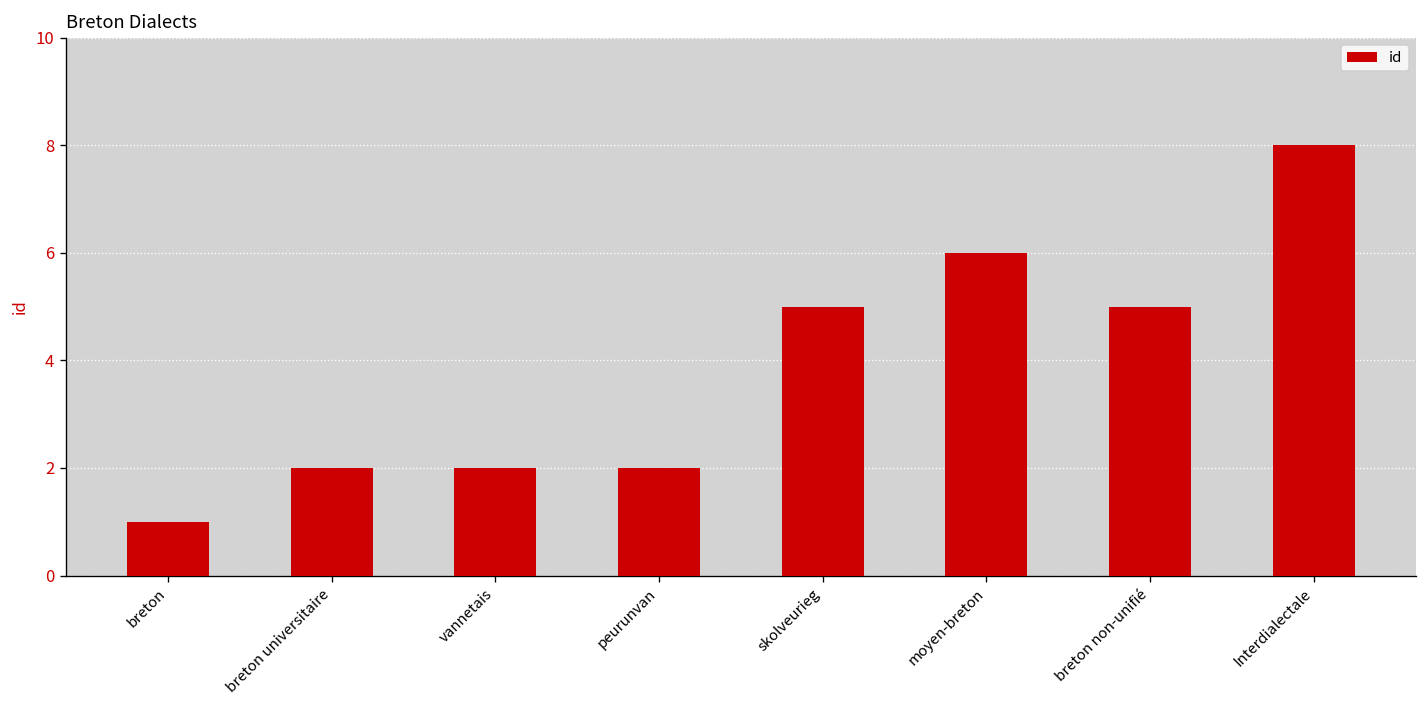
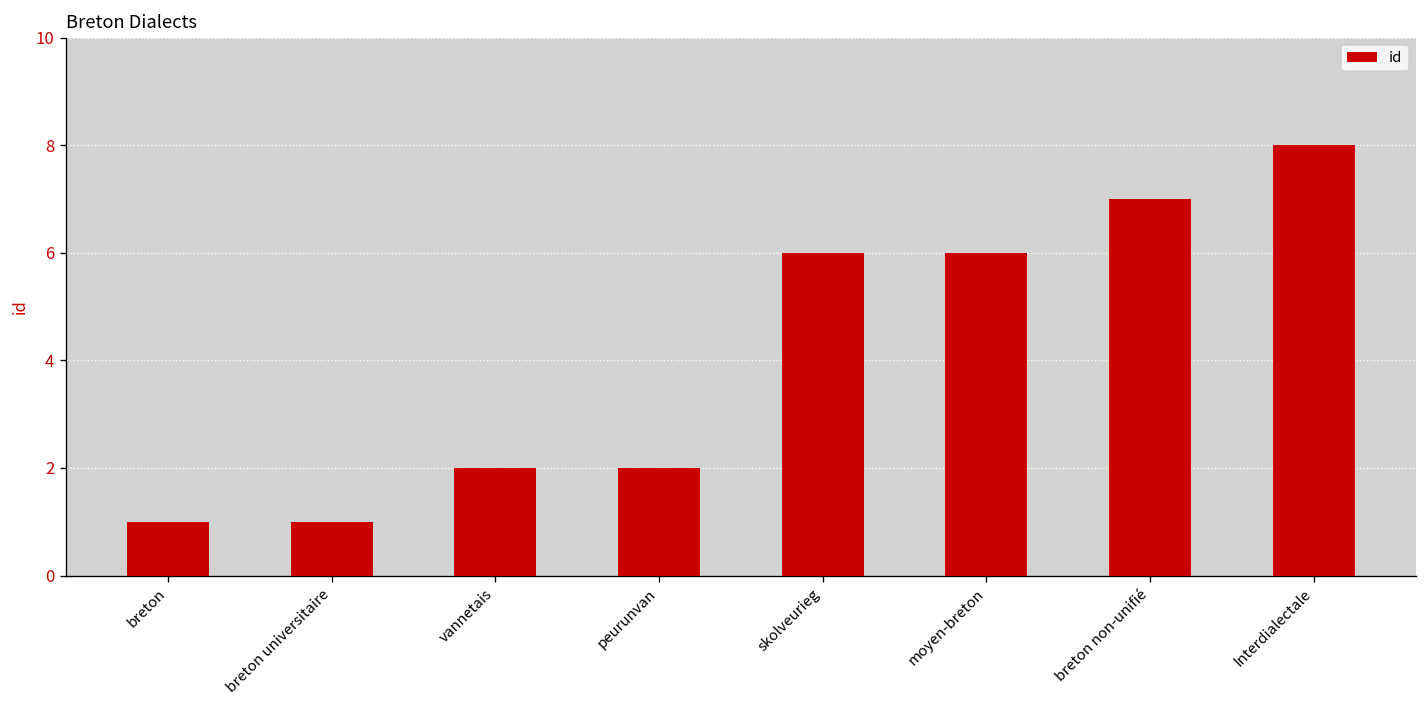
breton universitaire: 2 -> 1
skolveurieg: 5 -> 6
breton non-unifié: 5 -> 7
